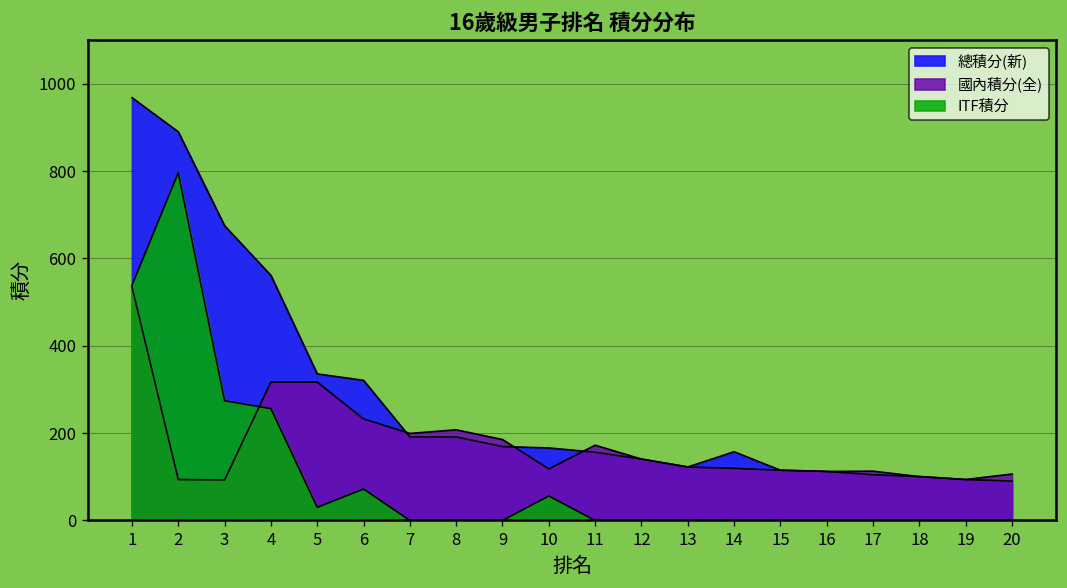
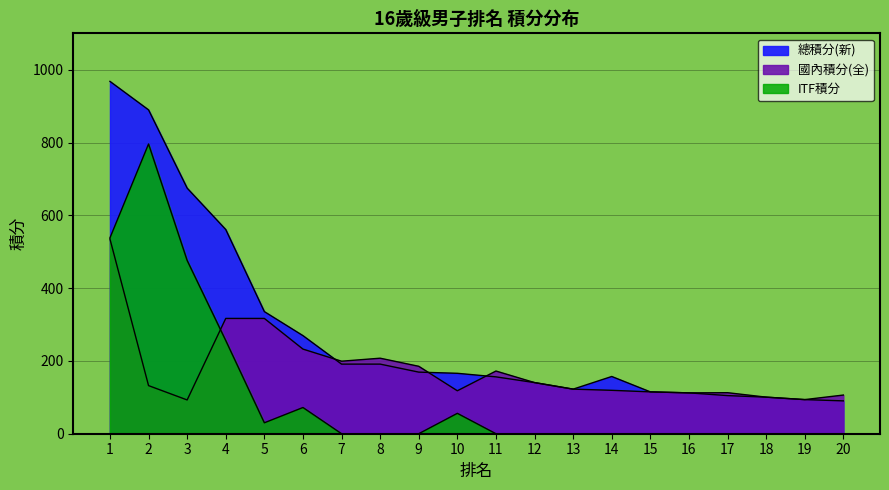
國內積分(全), 2: 90 -> 130
ITF積分, 3: 270 -> 480
總積分(新), 6: 320 -> 270
